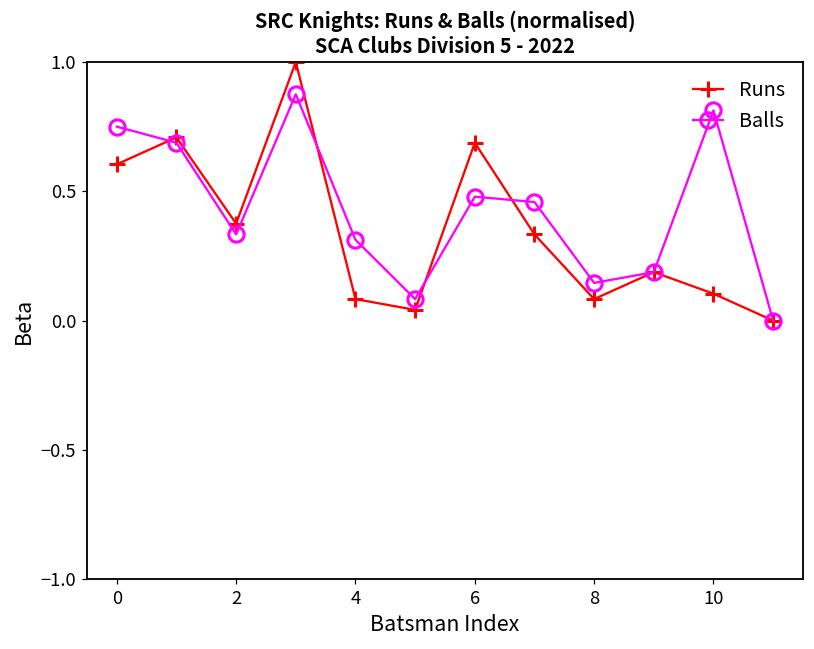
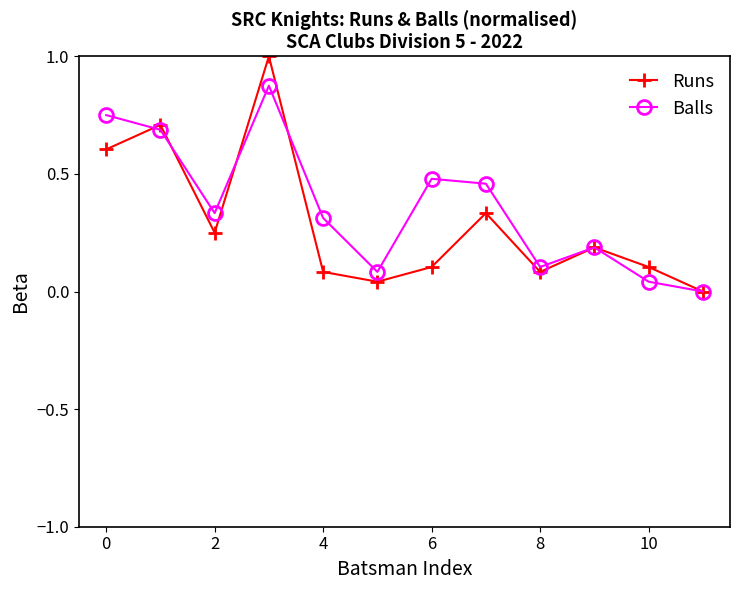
Runs, 2: 0.38 -> 0.25
Runs, 6: 0.69 -> 0.10
Balls, 8: 0.15 -> 0.10
Balls, 10: 0.81 -> 0.04
